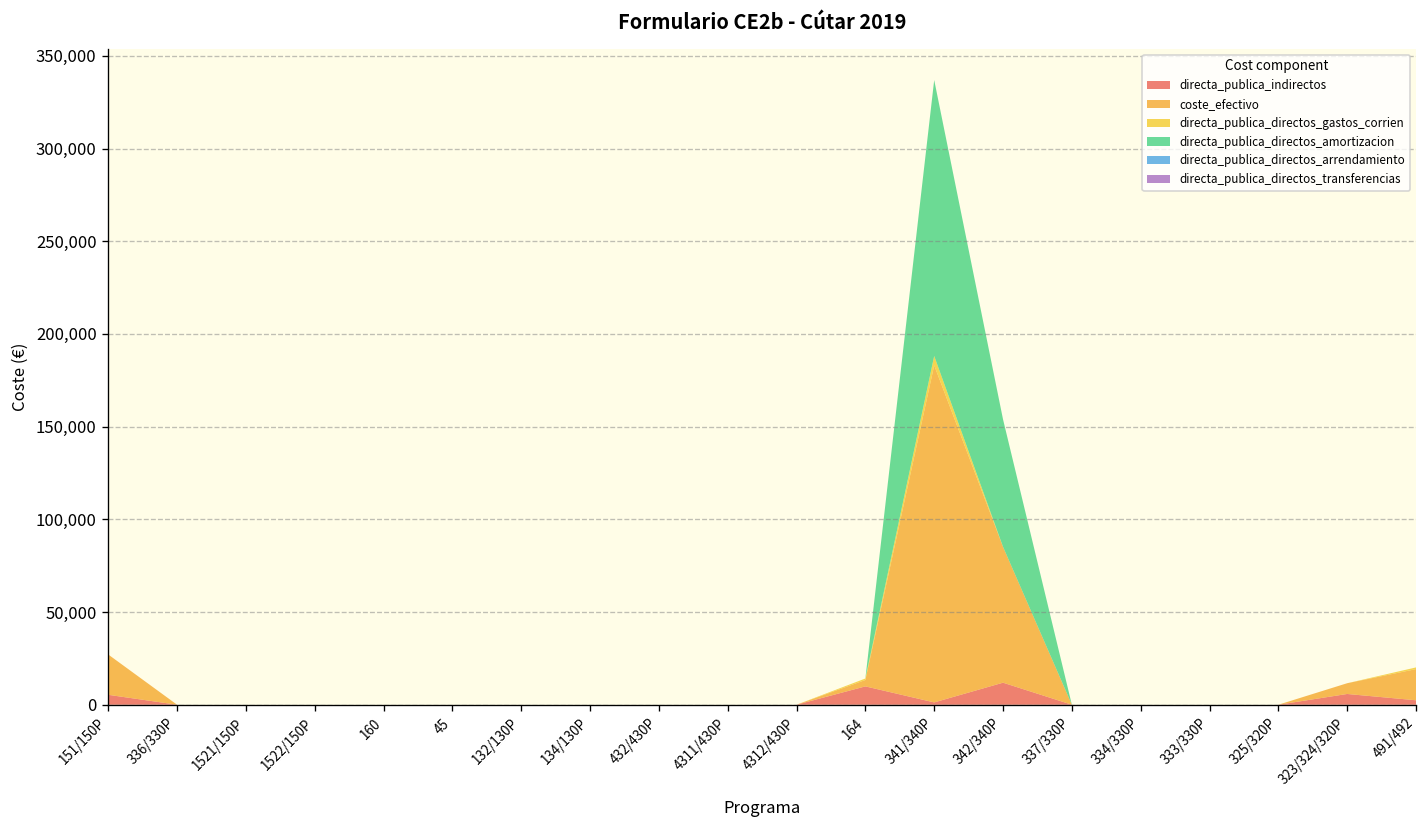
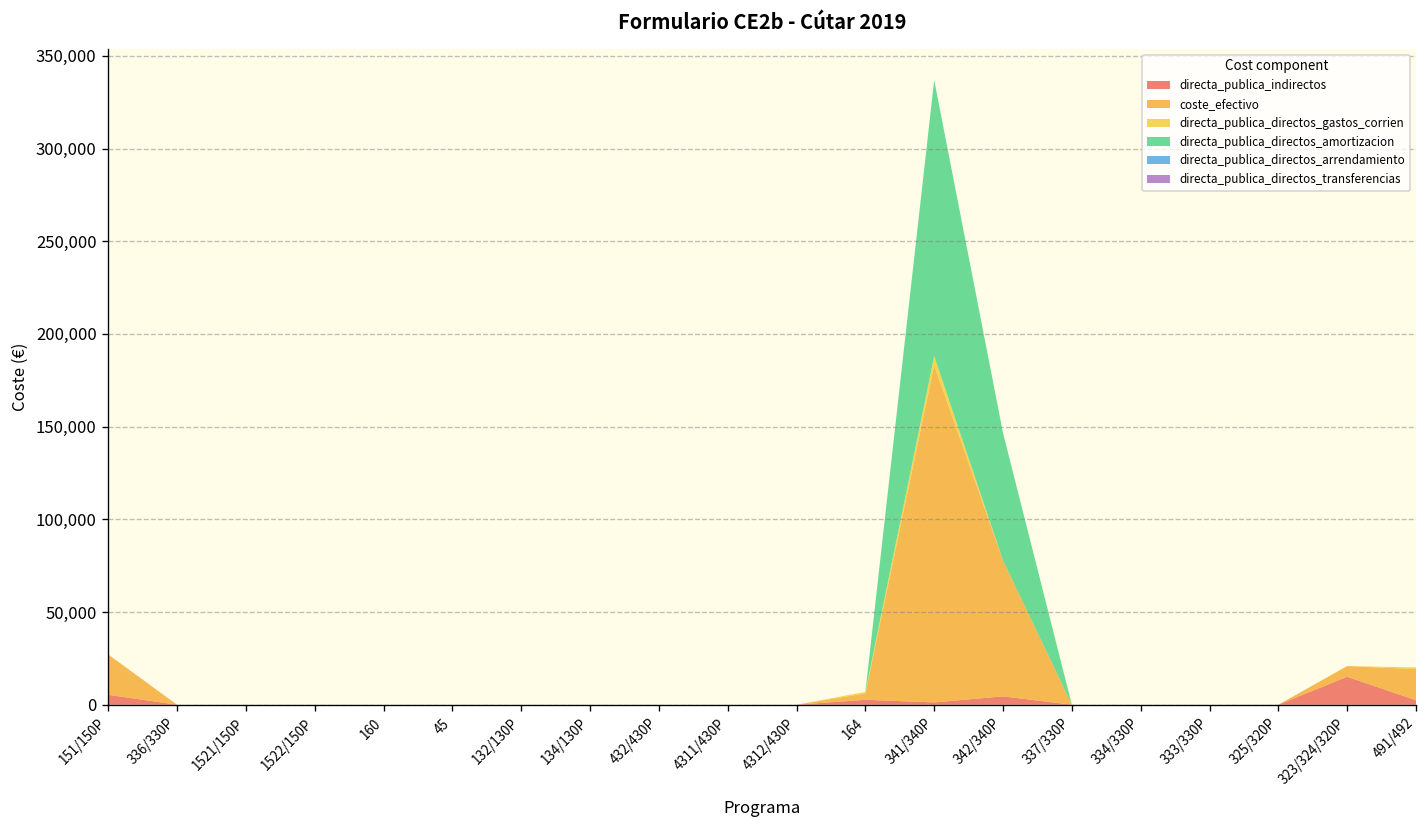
directa_publica_indirectos, 164: 10,000 -> 3,000
directa_publica_indirectos, 342/340P: 12,000 -> 5,000
directa_publica_indirectos, 323/324/320P: 6,000 -> 15,000
